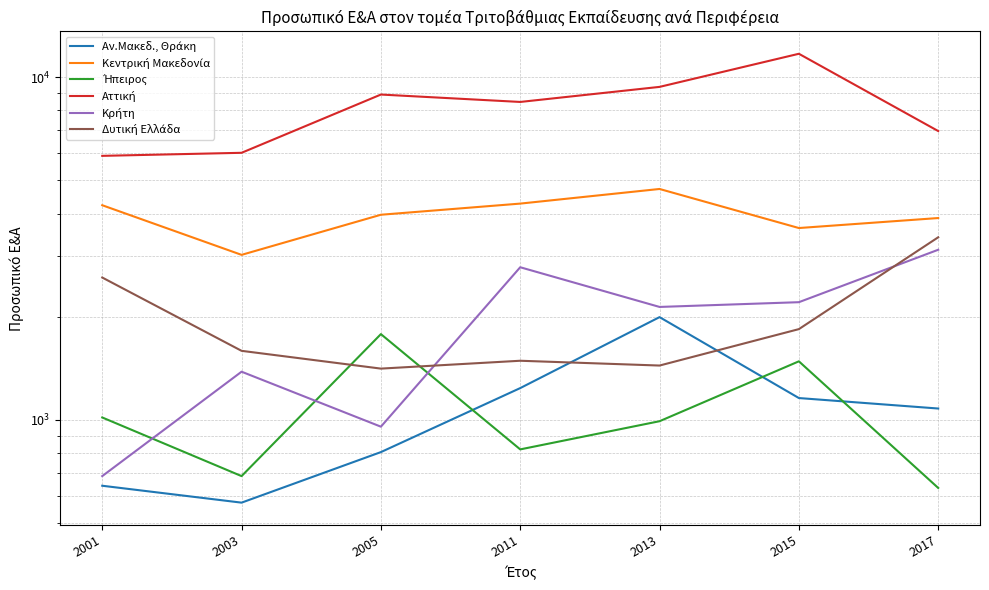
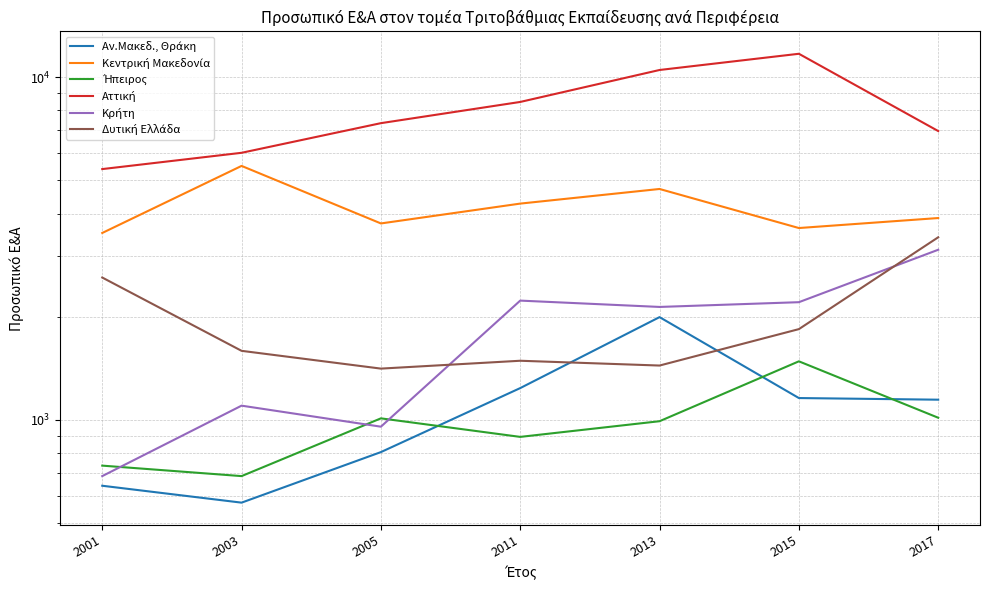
Κεντρική Μακεδονία, 2001: 4200 -> 3500
Ήπειρος, 2001: 1020 -> 740
Αττική, 2001: 5900 -> 5400
Κεντρική Μακεδονία, 2003: 3000 -> 5500
Κρήτη, 2003: 1380 -> 1100
Κεντρική Μακεδονία, 2005: 4000 -> 3700
Ήπειρος, 2005: 1800 -> 1010
Αττική, 2005: 8900 -> 7300
Ήπειρος, 2011: 820 -> 890
Κρήτη, 2011: 2800 -> 2200
Αττική, 2013: 9400 -> 10500
Αν.Μακεδ., Θράκη, 2017: 1080 -> 1150
Ήπειρος, 2017: 630 -> 1020
